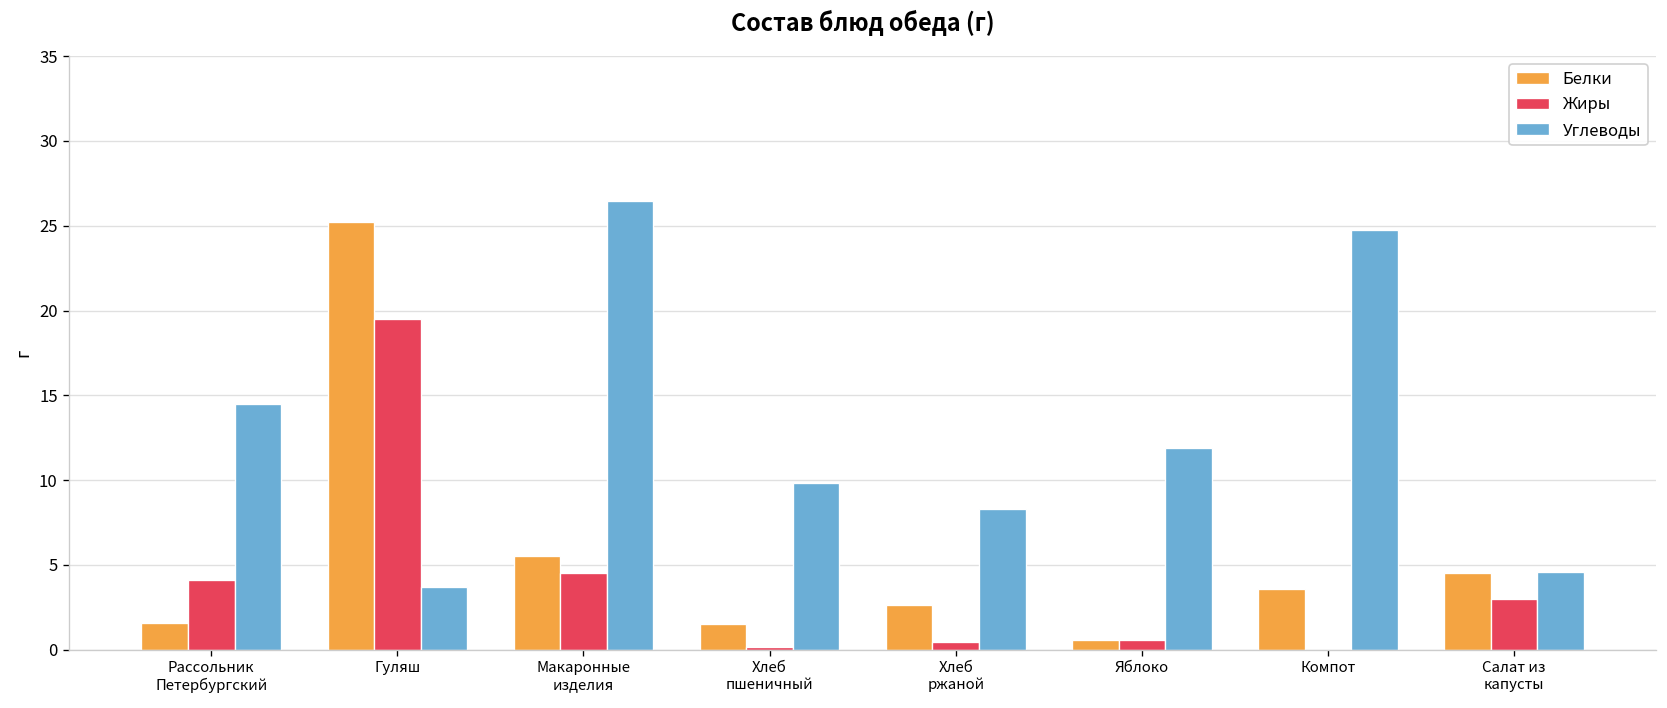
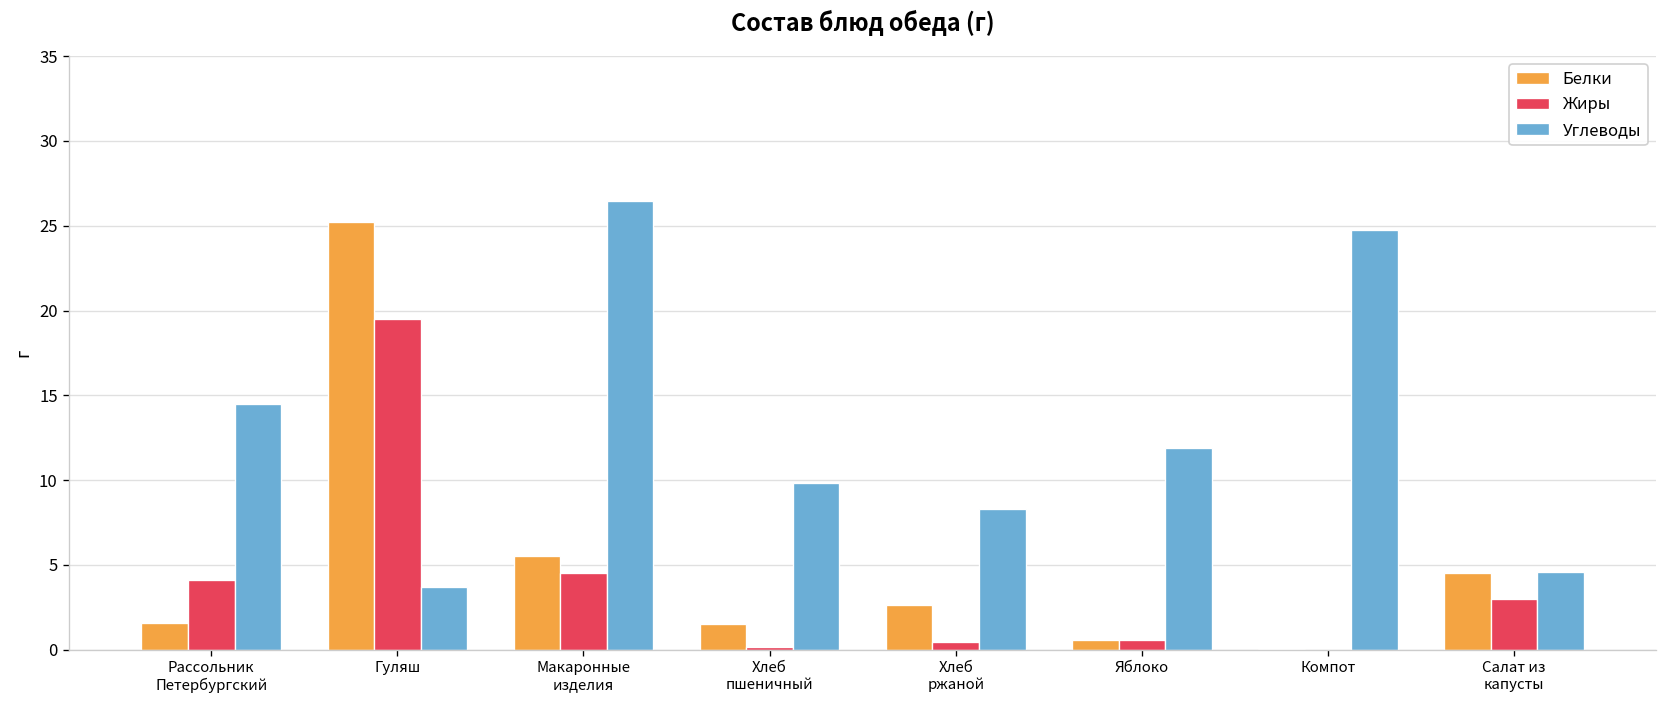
Белки, Компот: 3.6 -> 0.0
